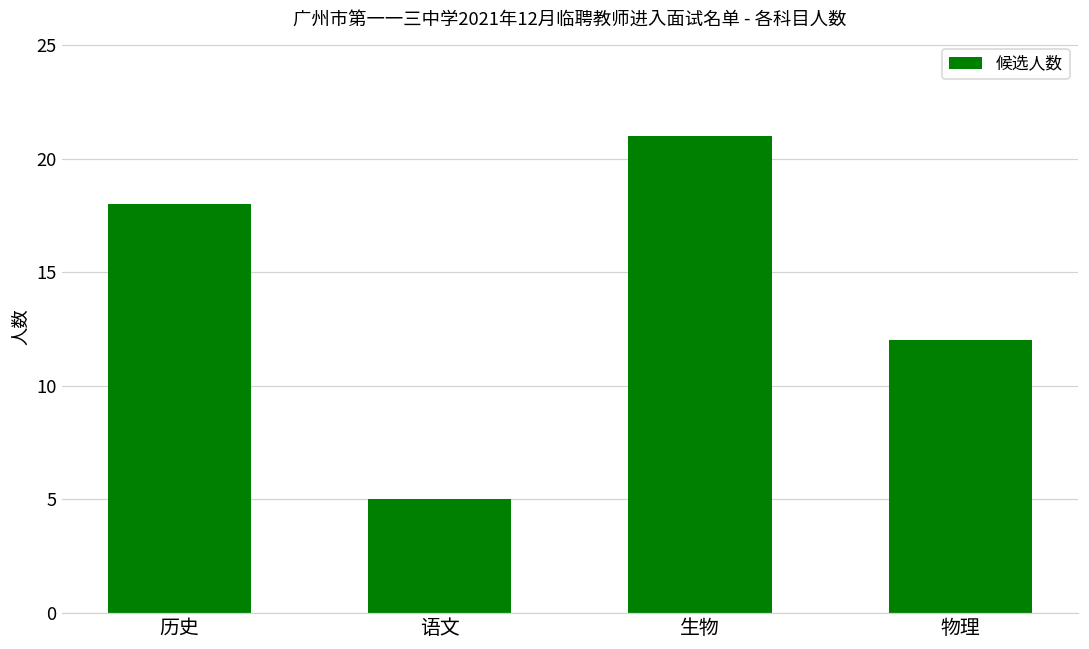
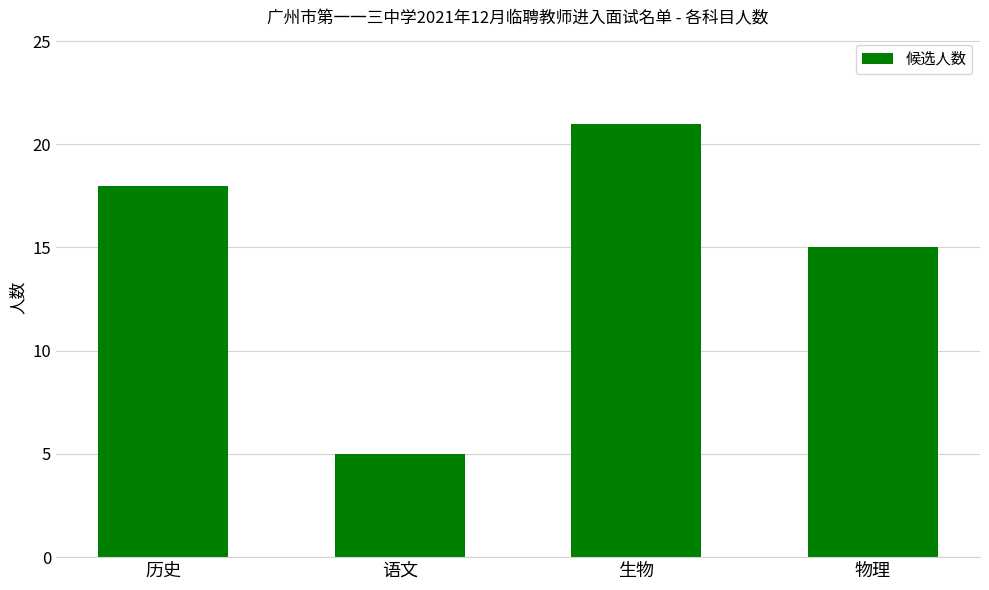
物理: 12 -> 15
